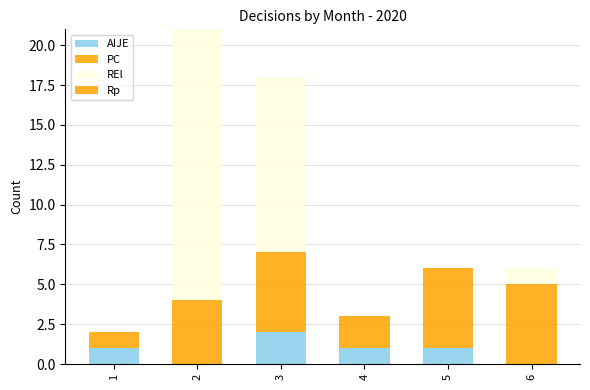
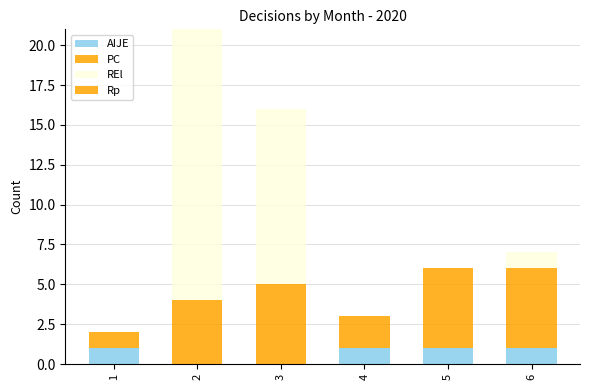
AIJE, 3: 2 -> 0
AIJE, 6: 0 -> 1
